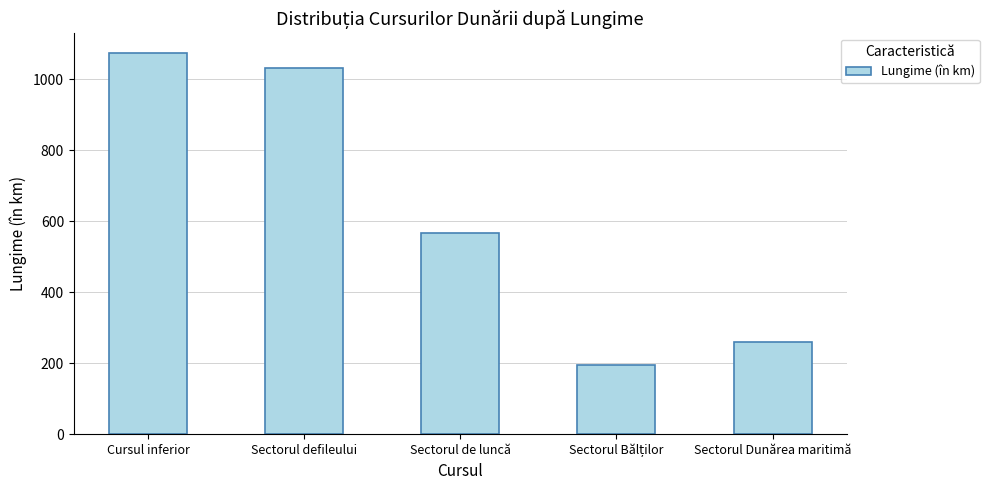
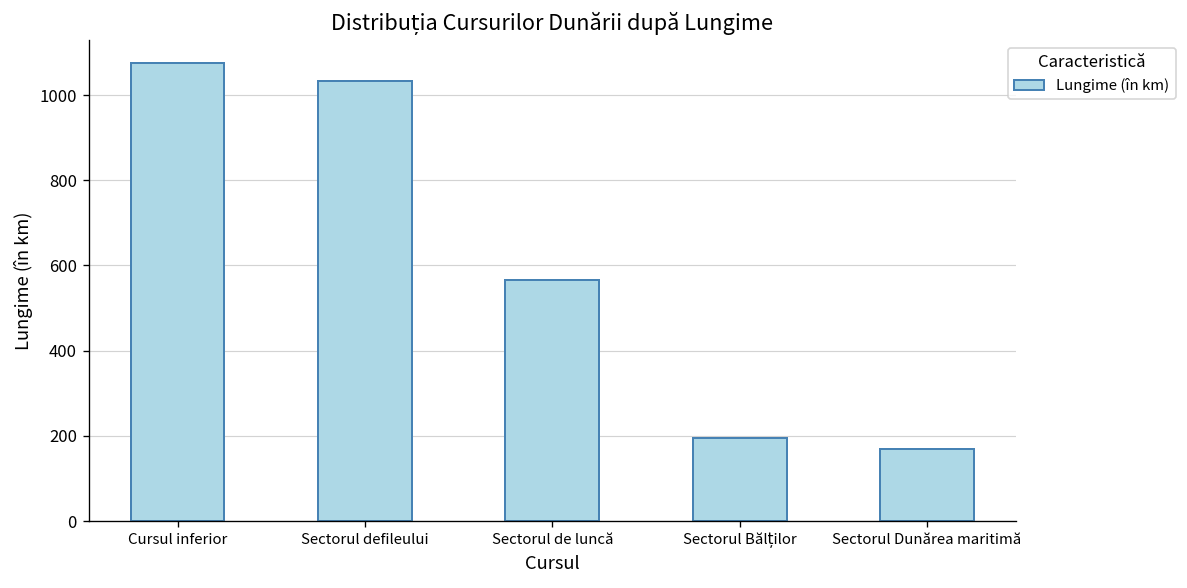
Sectorul Dunărea maritimă: 260 -> 170
